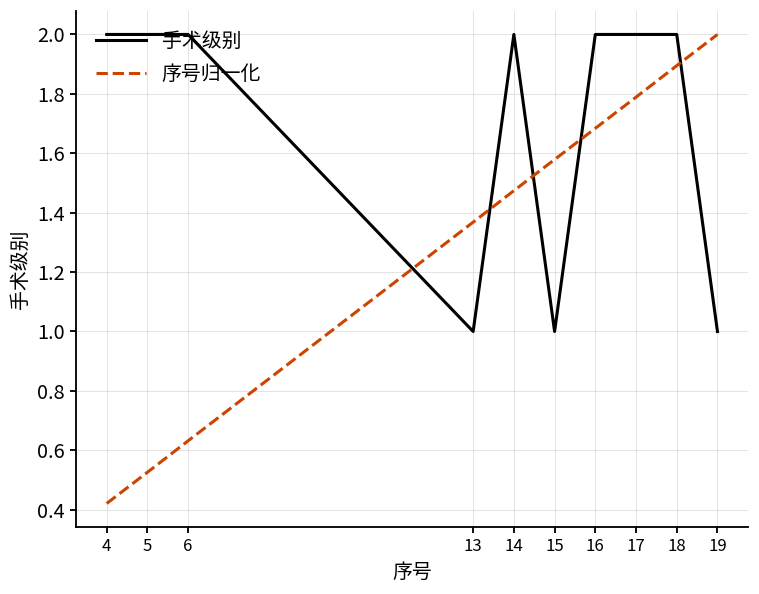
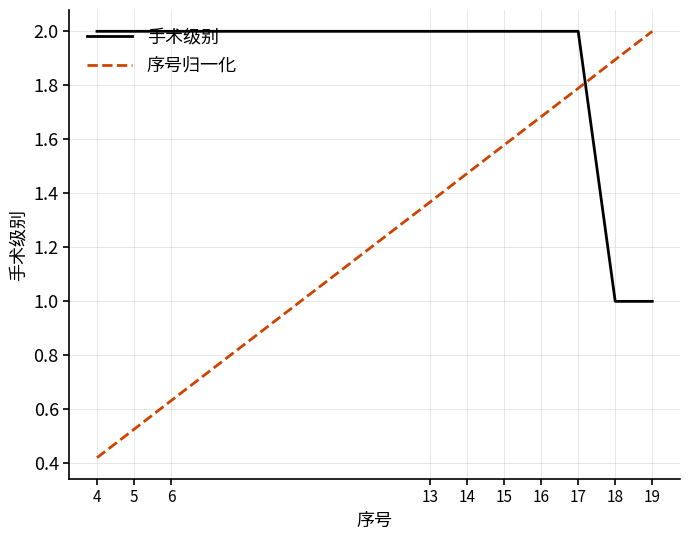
手术级别, 13: 1 -> 2
手术级别, 15: 1 -> 2
手术级别, 18: 2 -> 1
